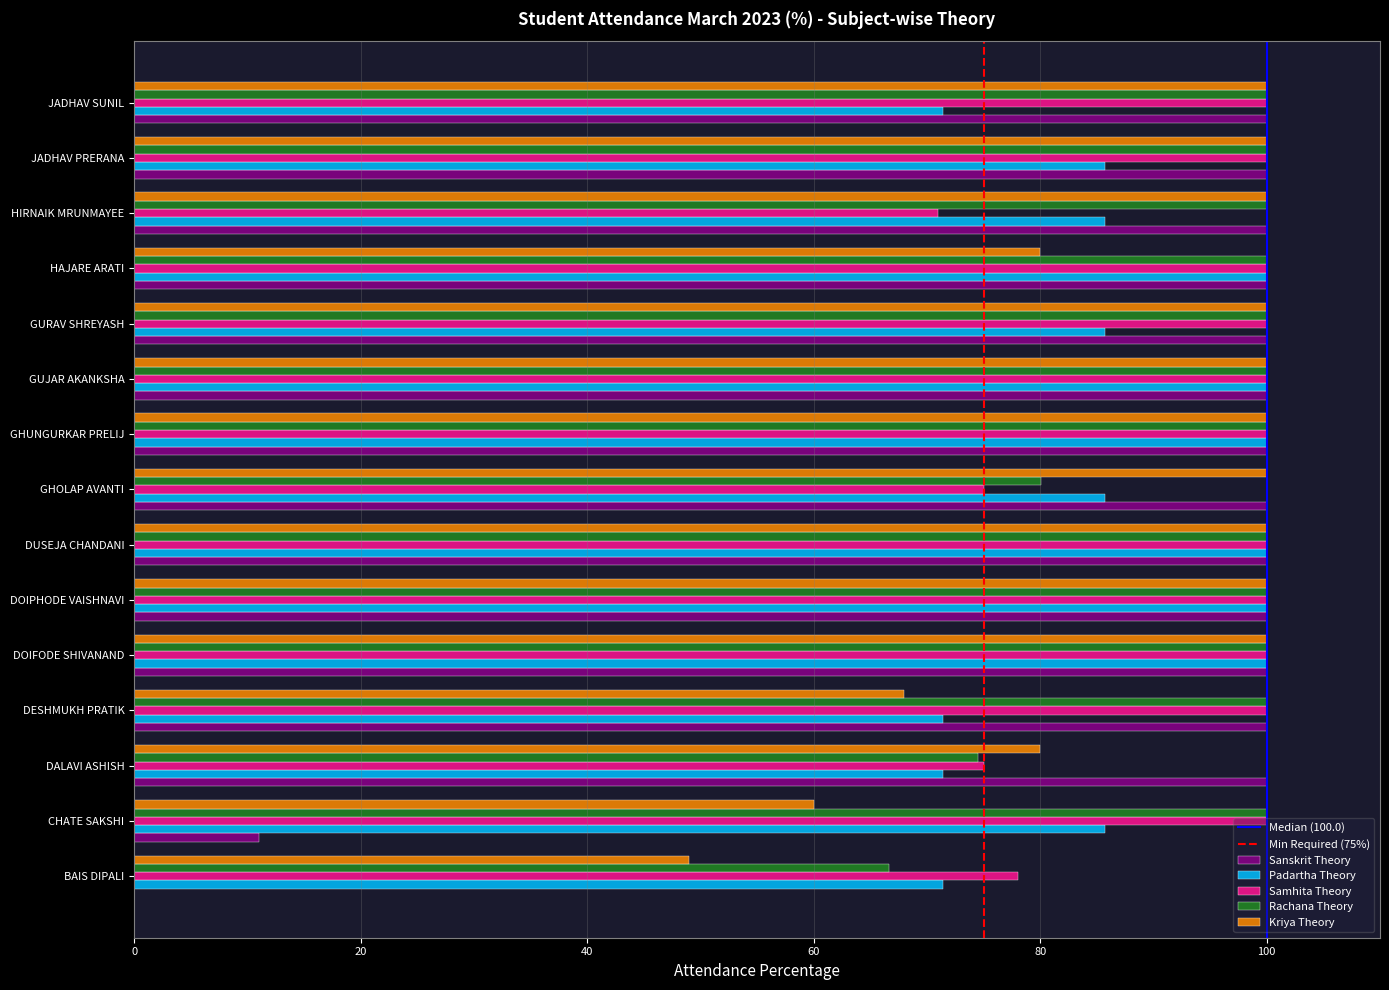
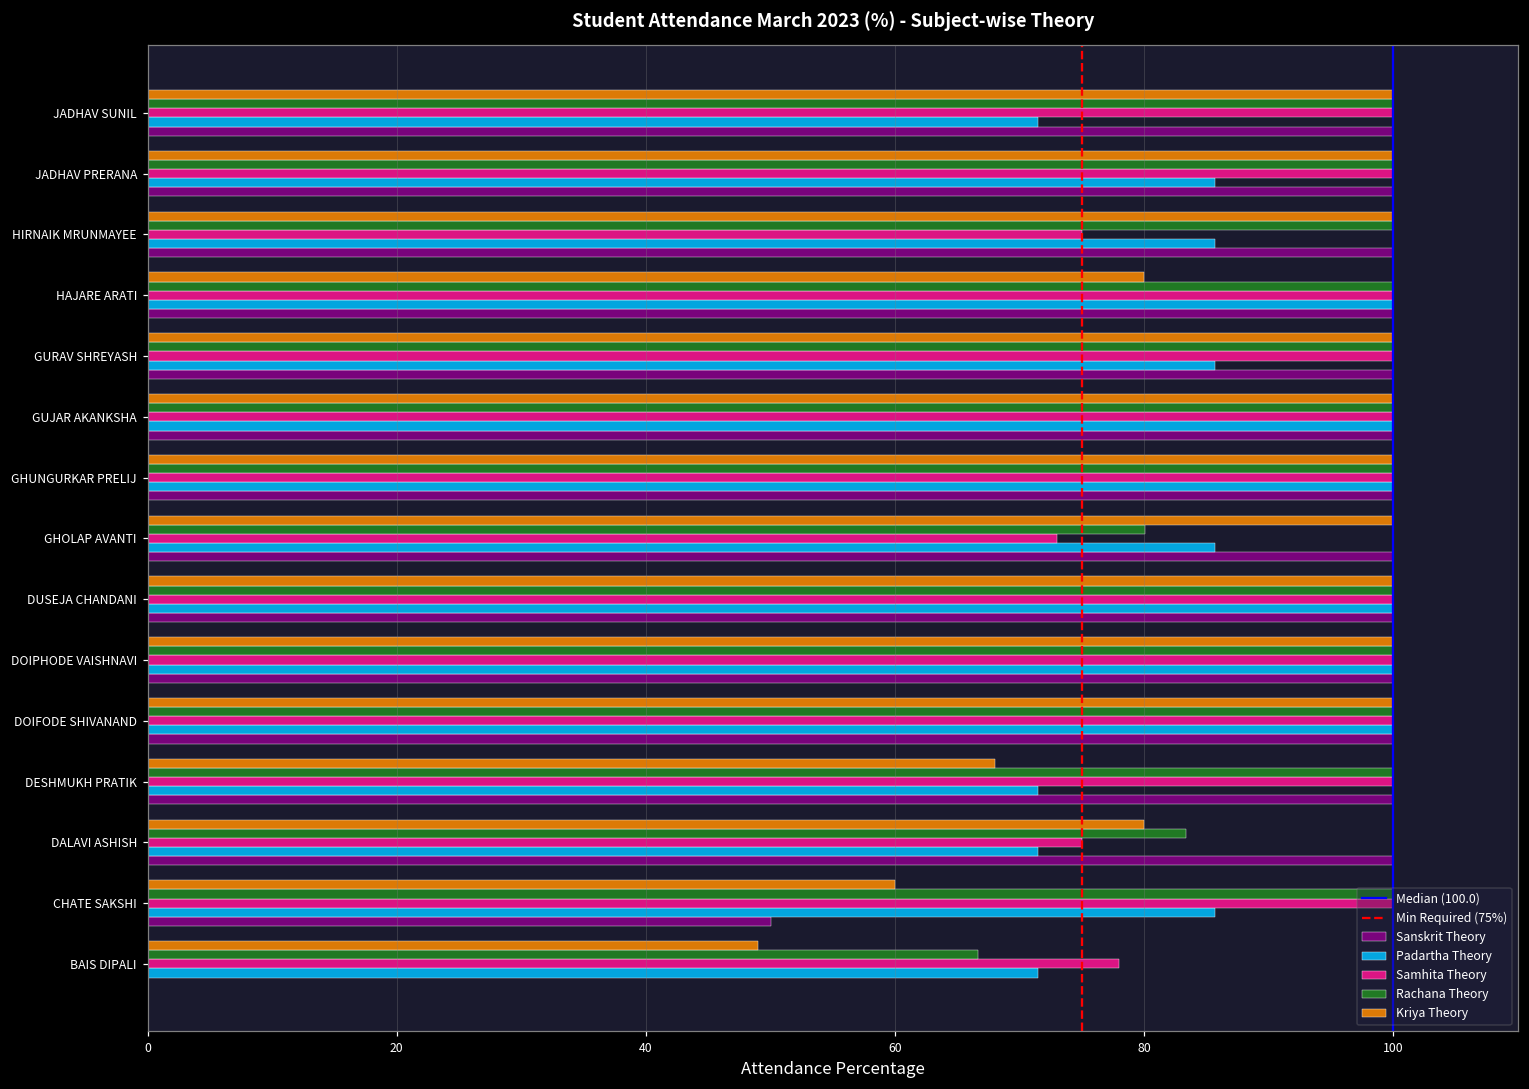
Samhita Theory, HIRNAIK MRUNMAYEE: 71 -> 75
Samhita Theory, GHOLAP AVANTI: 75 -> 73
Rachana Theory, DALAVI ASHISH: 74.5 -> 83.3
Sanskrit Theory, CHATE SAKSHI: 11 -> 50
